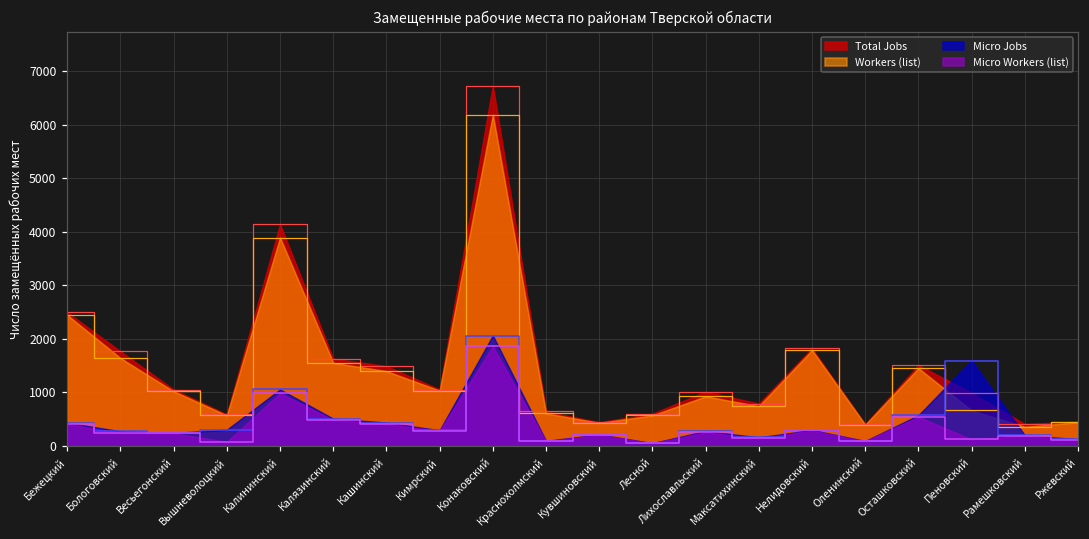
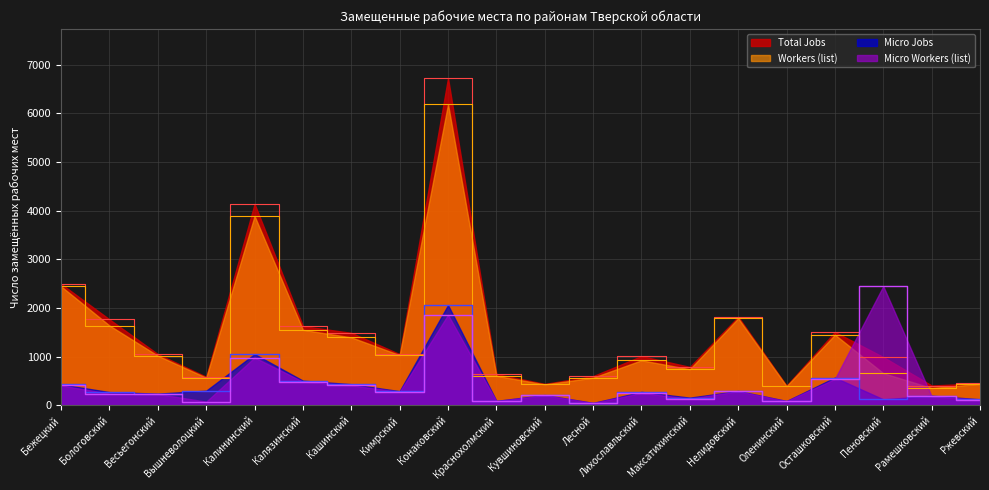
Micro Jobs, Пеновский: 1600 -> 100
Micro Workers (list), Пеновский: 100 -> 2500
